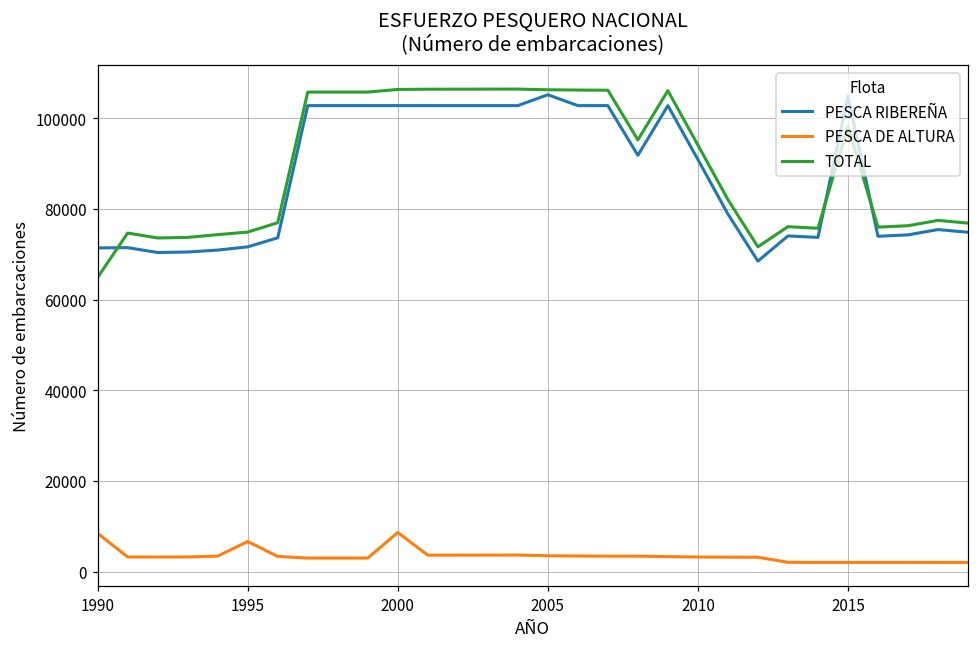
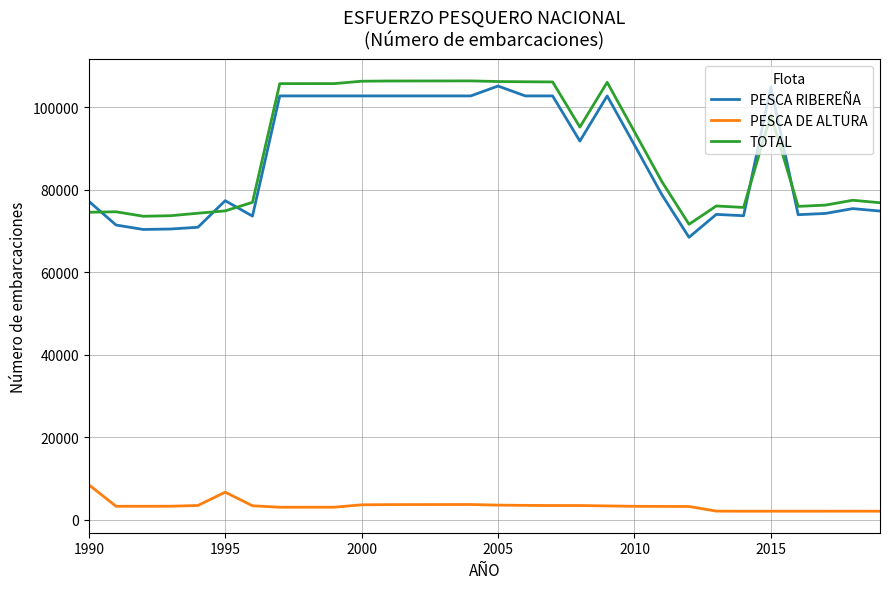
PESCA RIBEREÑA, 1990: 71000 -> 77000
TOTAL, 1990: 65000 -> 75000
PESCA RIBEREÑA, 1995: 72000 -> 77000
PESCA DE ALTURA, 2000: 9000 -> 4000
